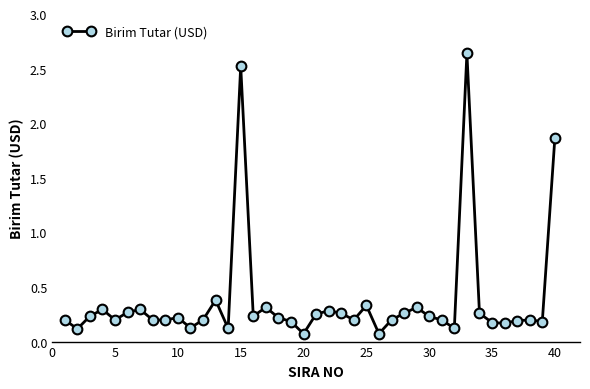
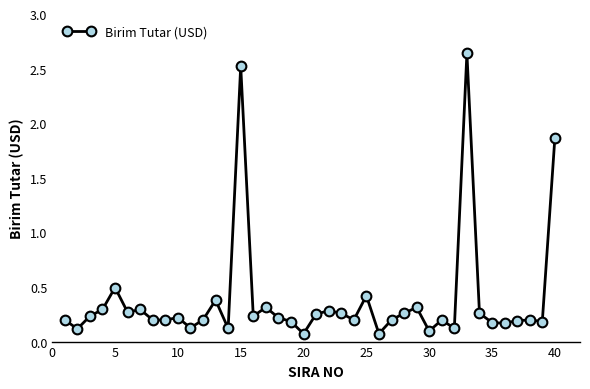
5: 0.20 -> 0.50
25: 0.33 -> 0.42
30: 0.23 -> 0.10
